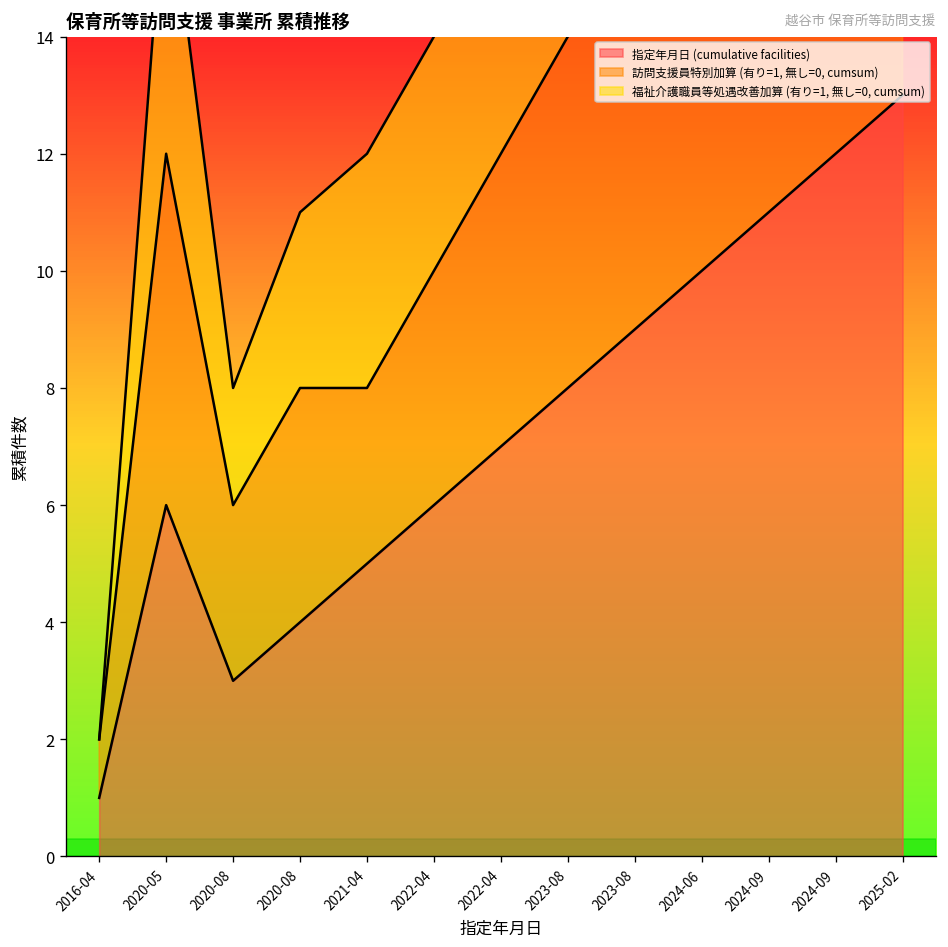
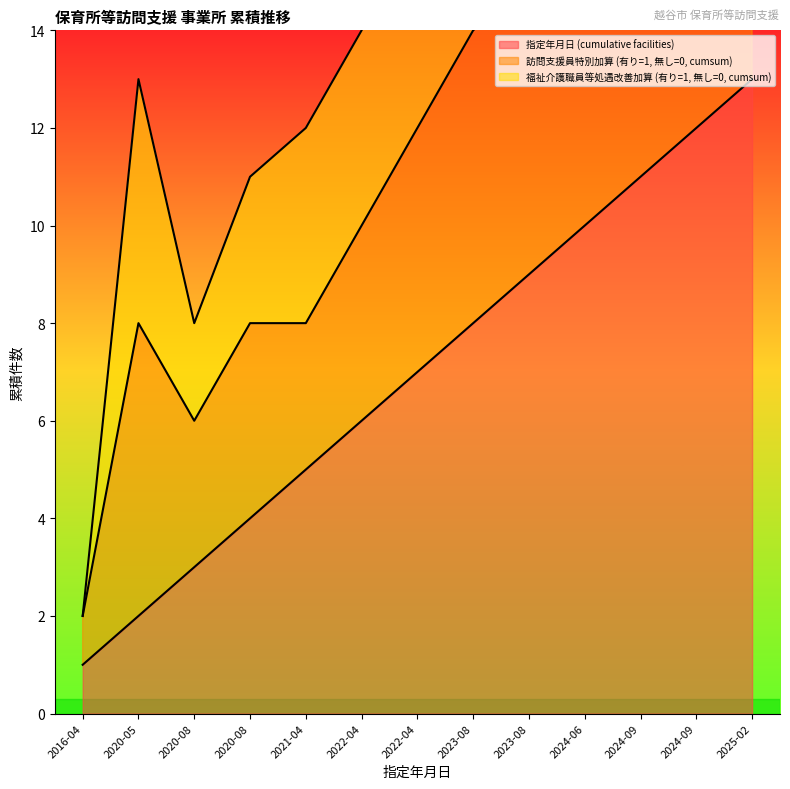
指定年月日 (cumulative facilities), 2020-05: 6 -> 2
